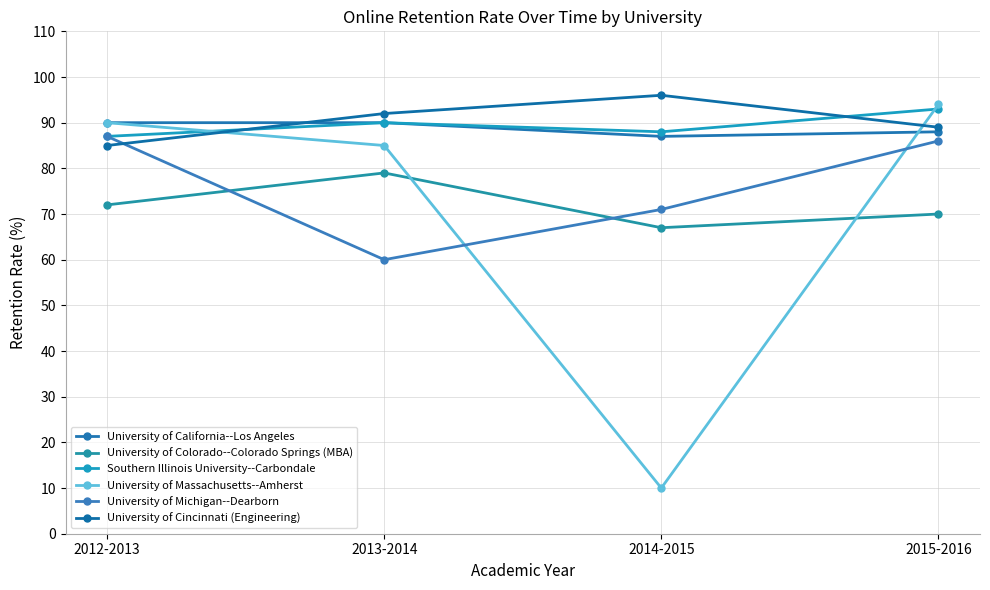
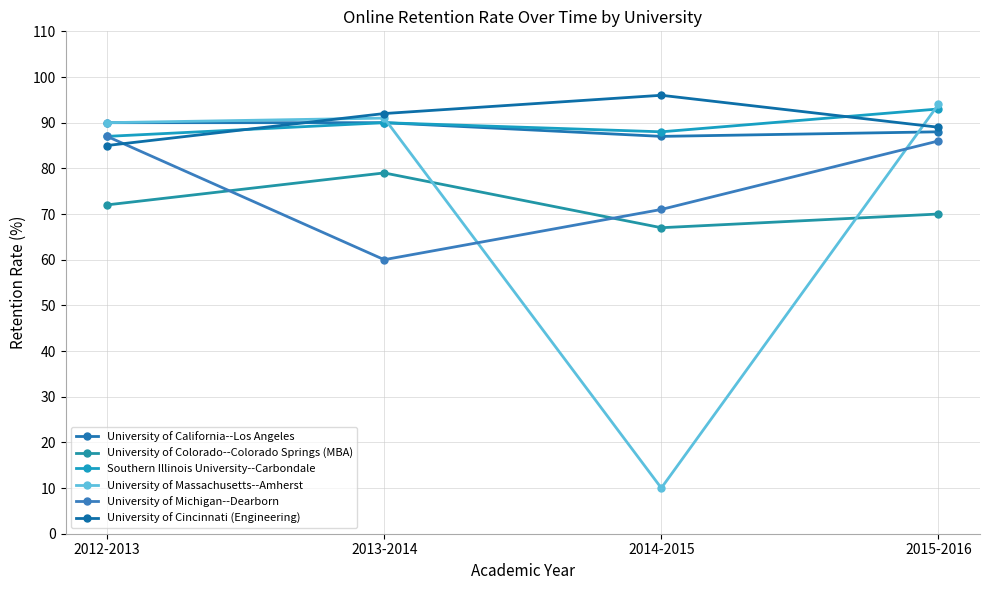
University of Massachusetts--Amherst, 2013-2014: 85 -> 91
